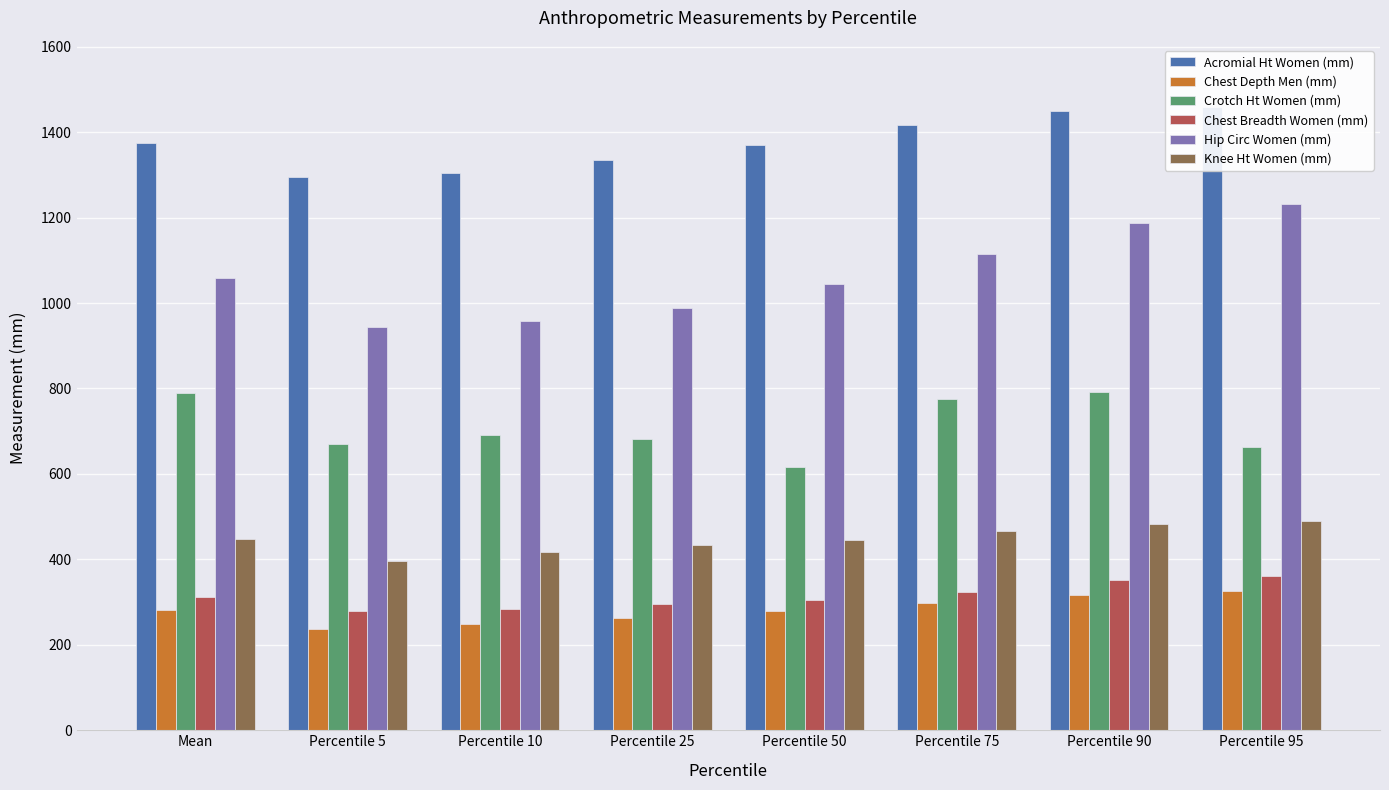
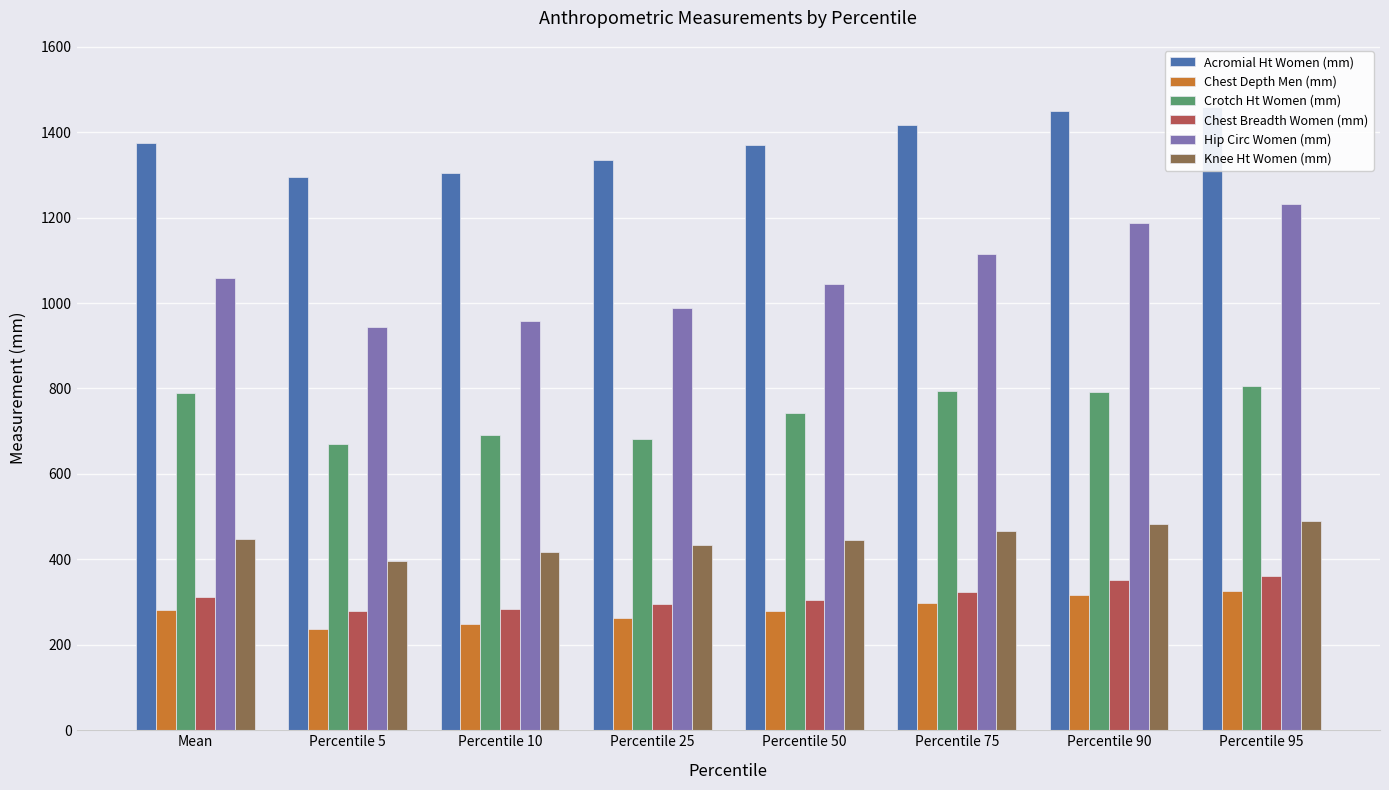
Crotch Ht Women (mm), Percentile 50: 620 -> 740
Crotch Ht Women (mm), Percentile 75: 770 -> 790
Crotch Ht Women (mm), Percentile 95: 660 -> 800
